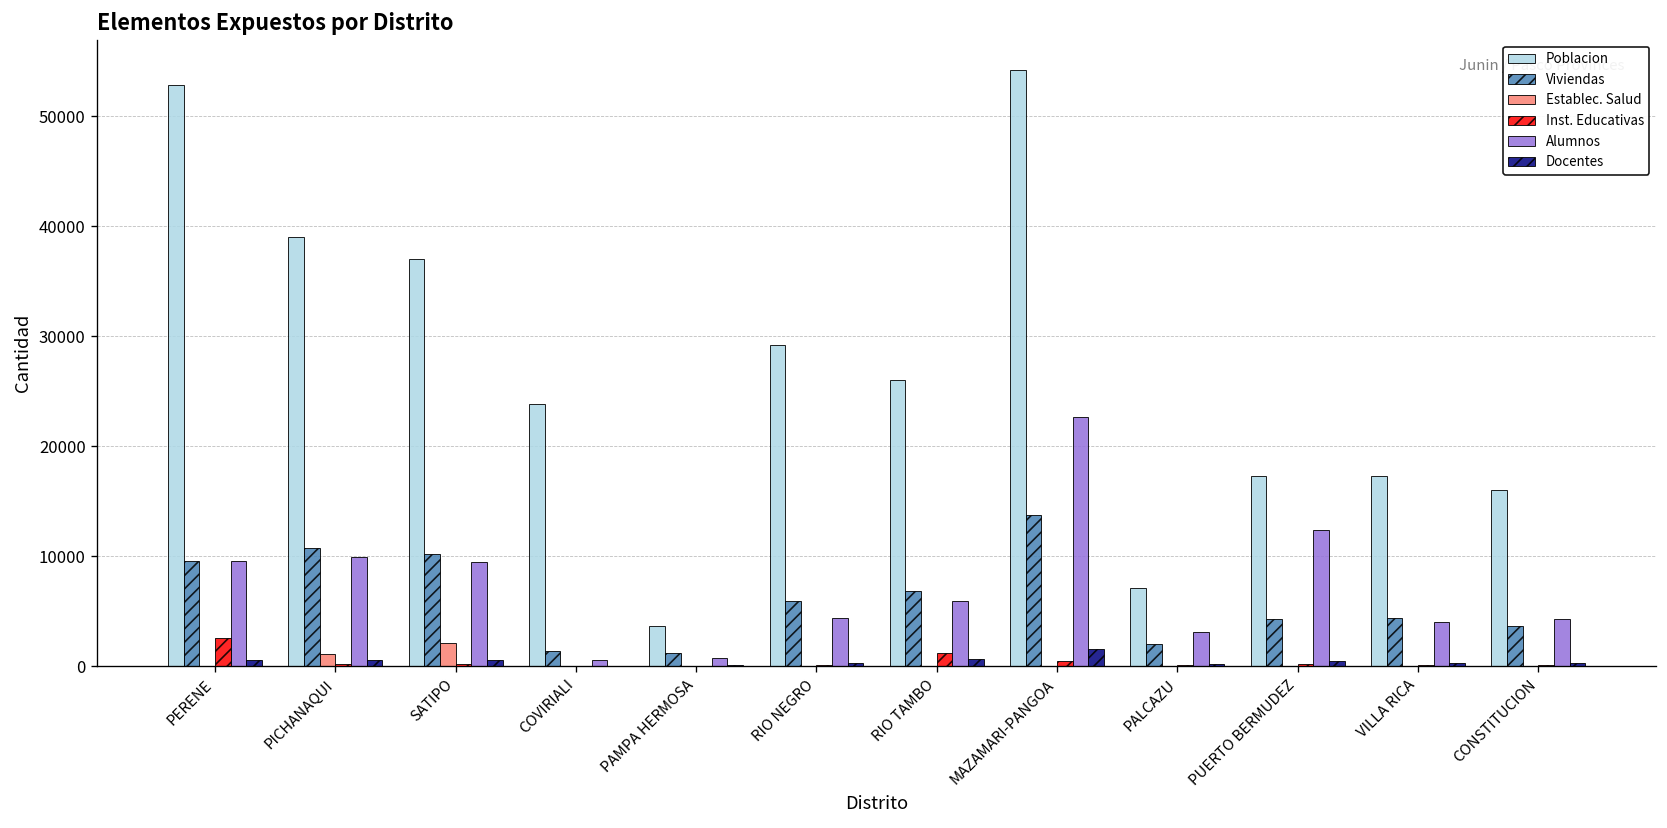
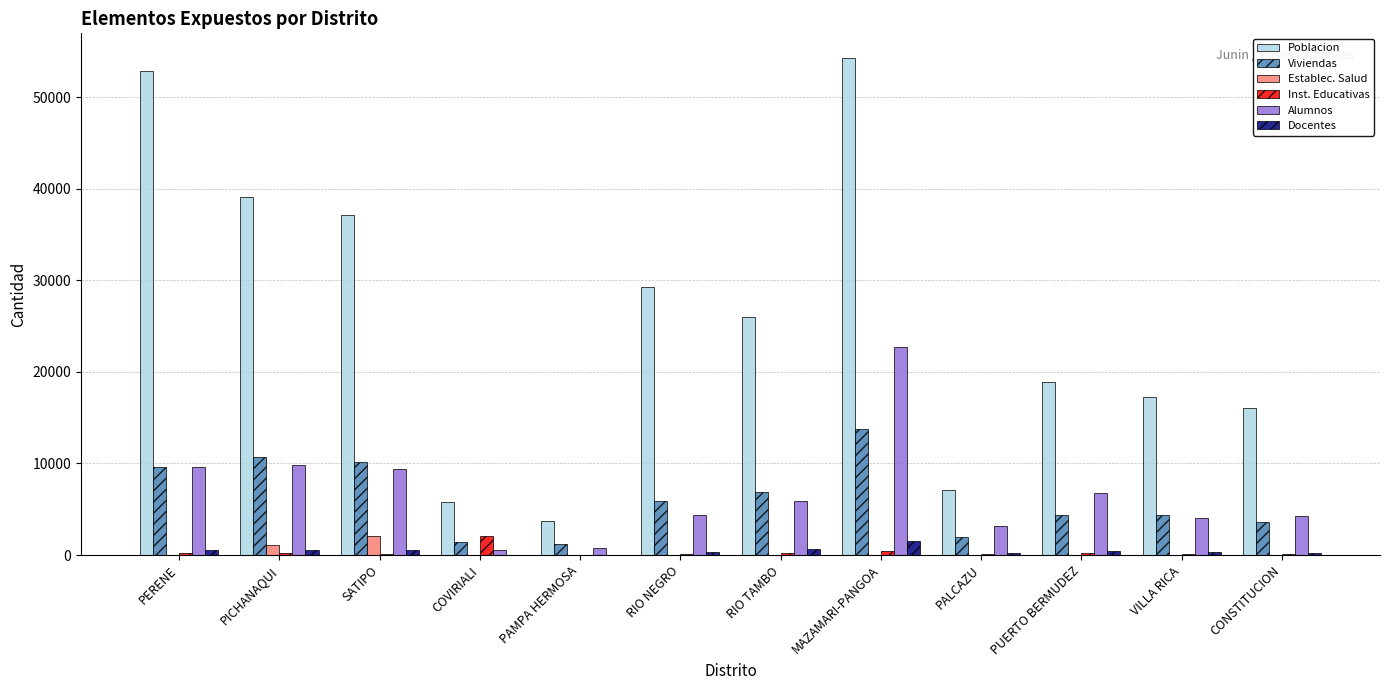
Inst. Educativas, PERENE: 3000 -> 0
Poblacion, COVIRIALI: 24000 -> 6000
Inst. Educativas, COVIRIALI: 0 -> 2000
Inst. Educativas, RIO TAMBO: 1000 -> 0
Poblacion, PUERTO BERMUDEZ: 17000 -> 19000
Alumnos, PUERTO BERMUDEZ: 12000 -> 7000
